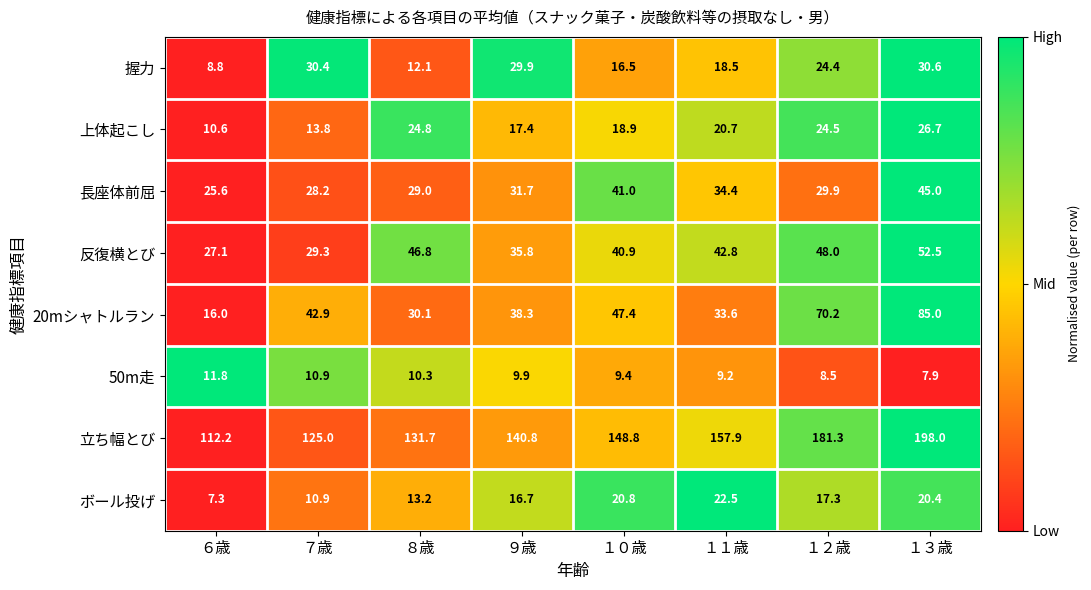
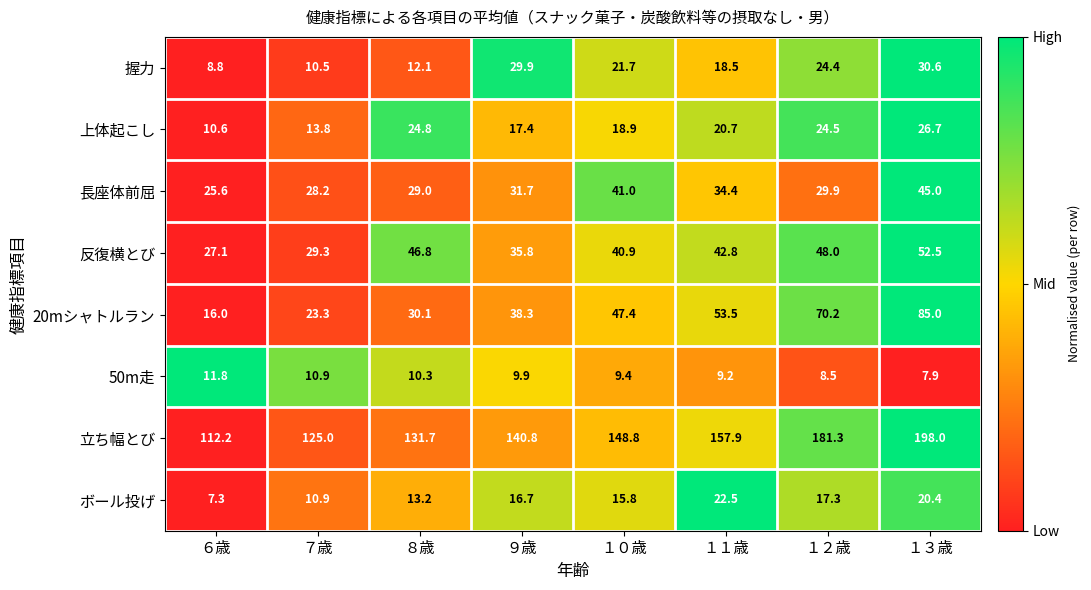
握力, ７歳: 30.4 -> 10.5
握力, １０歳: 16.5 -> 21.7
20mシャトルラン, ７歳: 42.9 -> 23.3
20mシャトルラン, １１歳: 33.6 -> 53.5
ボール投げ, １０歳: 20.8 -> 15.8
